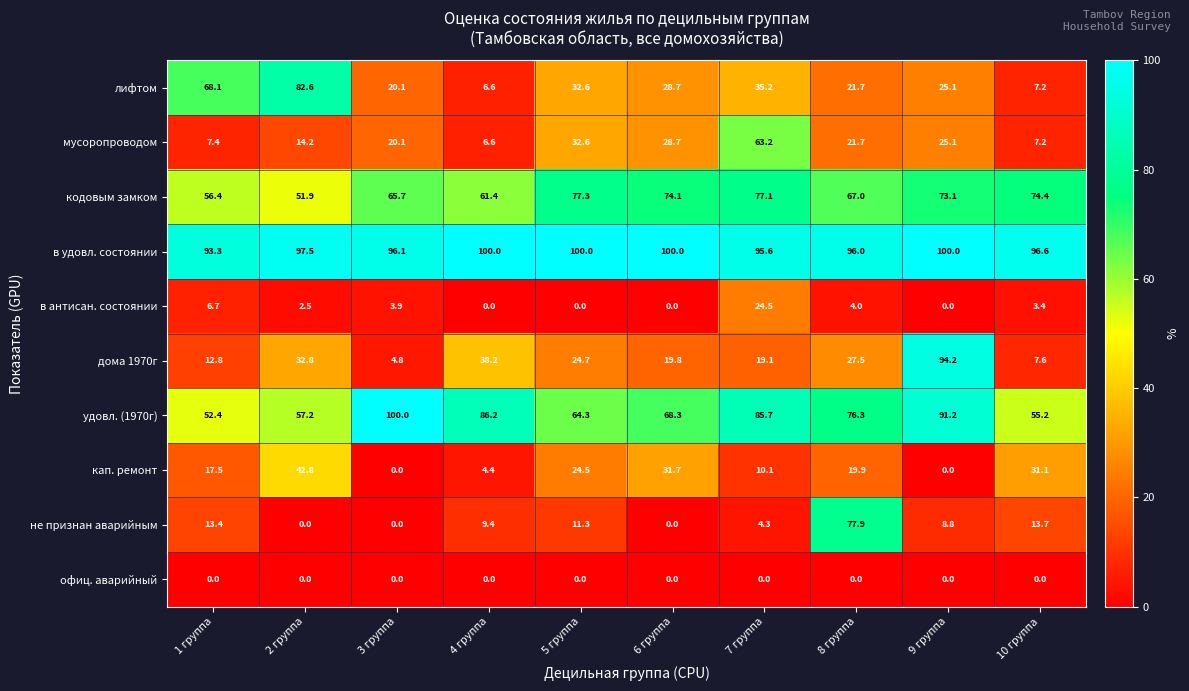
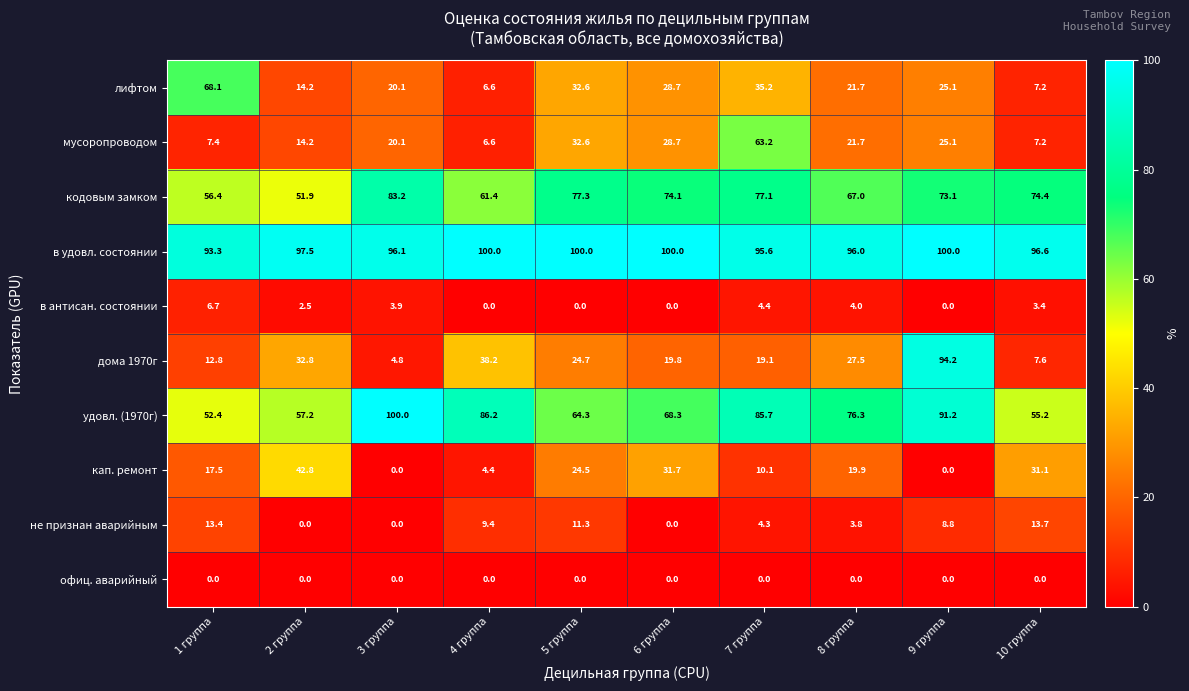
лифтом, 2 группа: 82.6 -> 14.2
кодовым замком, 3 группа: 65.7 -> 83.2
в антисан. состоянии, 7 группа: 24.5 -> 4.4
не признан аварийным, 8 группа: 77.9 -> 3.8
